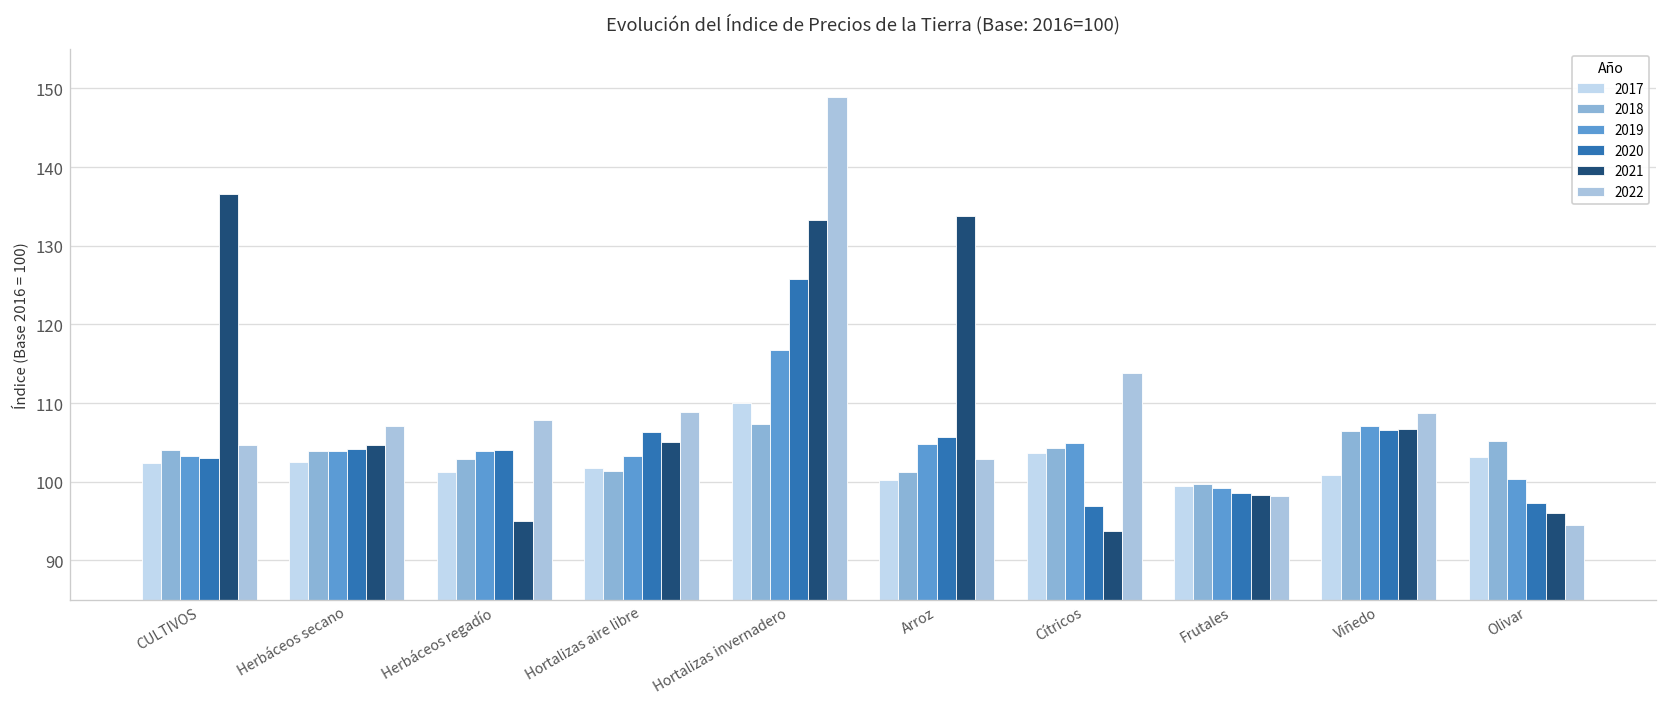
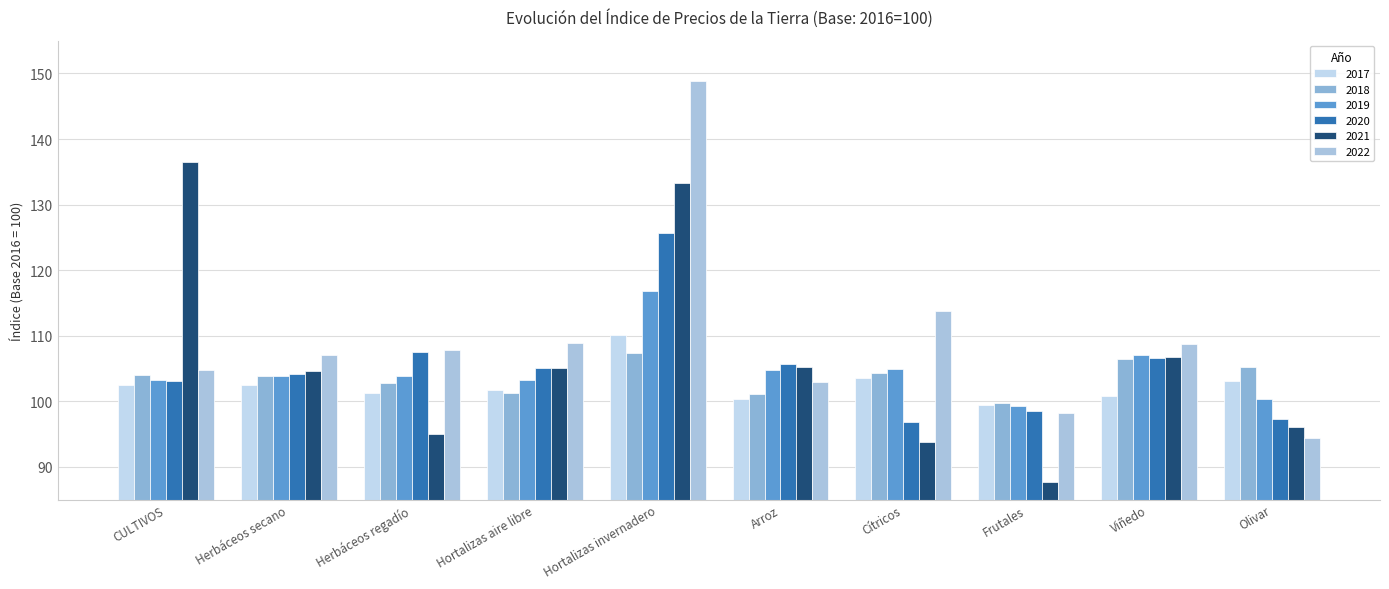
2020, Herbáceos regadío: 104 -> 107
2020, Hortalizas aire libre: 106 -> 105
2021, Arroz: 134 -> 105
2021, Frutales: 98 -> 88
